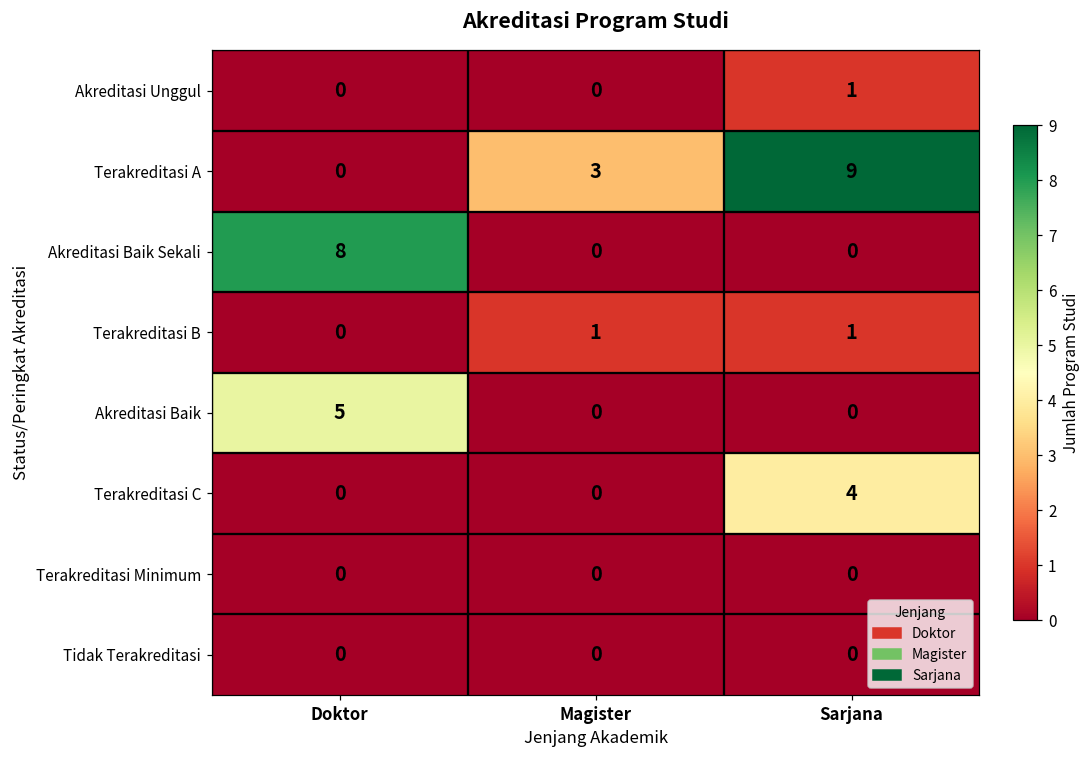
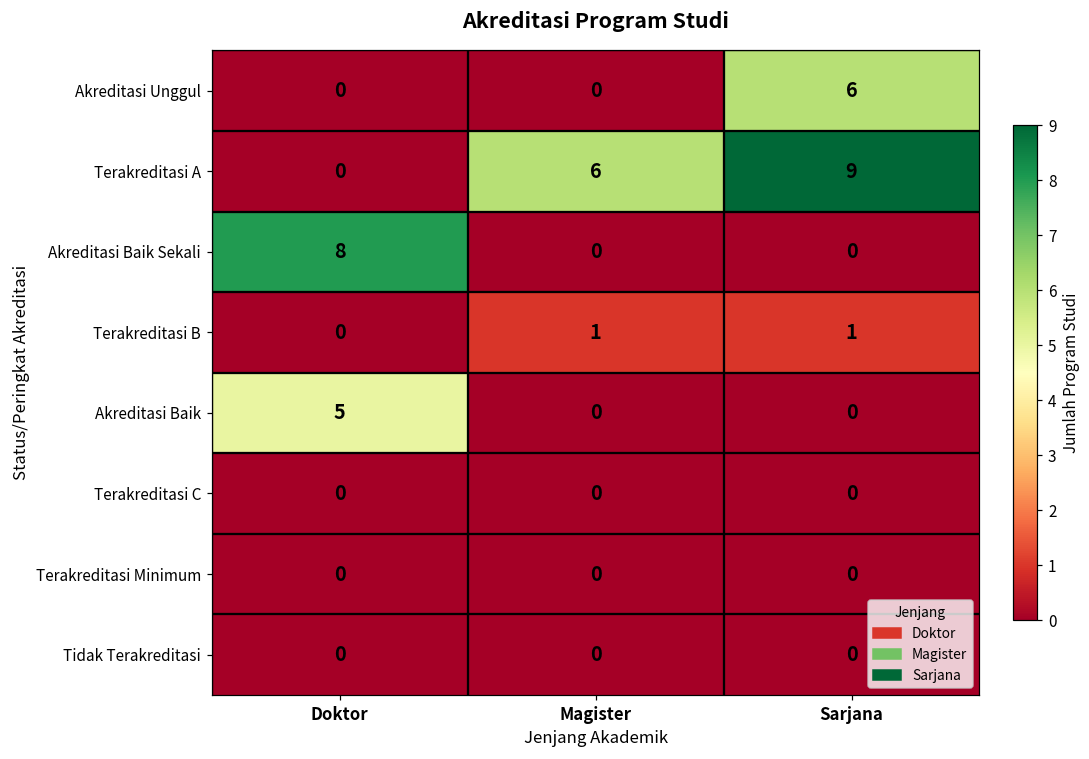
Akreditasi Unggul, Sarjana: 1 -> 6
Terakreditasi A, Magister: 3 -> 6
Terakreditasi C, Sarjana: 4 -> 0
